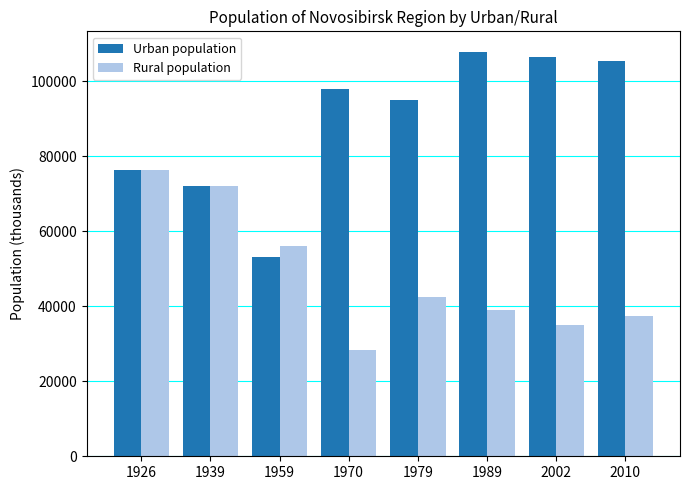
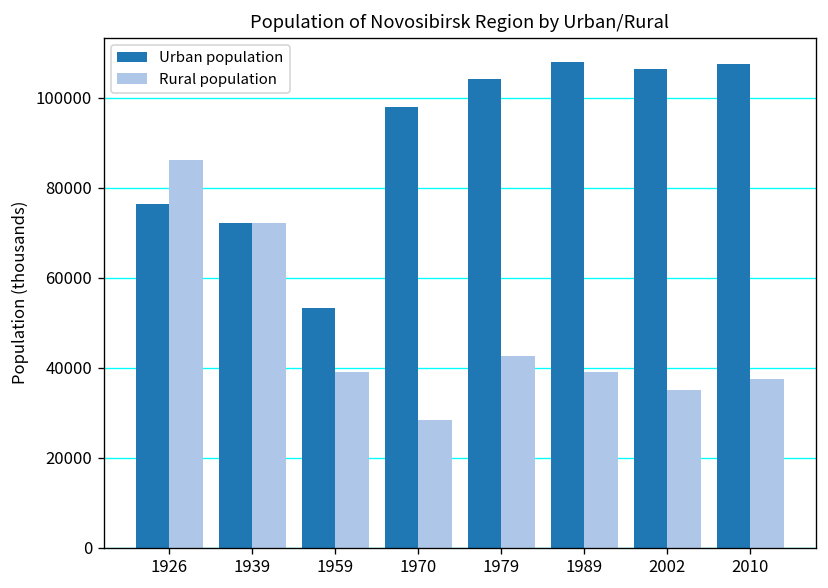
Rural population, 1926: 76000 -> 86000
Rural population, 1959: 56000 -> 39000
Urban population, 1979: 95000 -> 104000
Urban population, 2010: 105000 -> 107000
